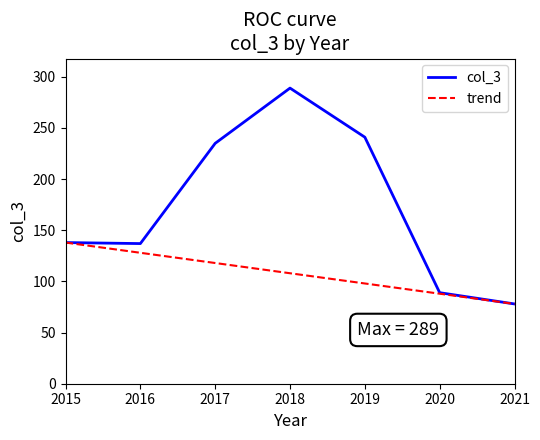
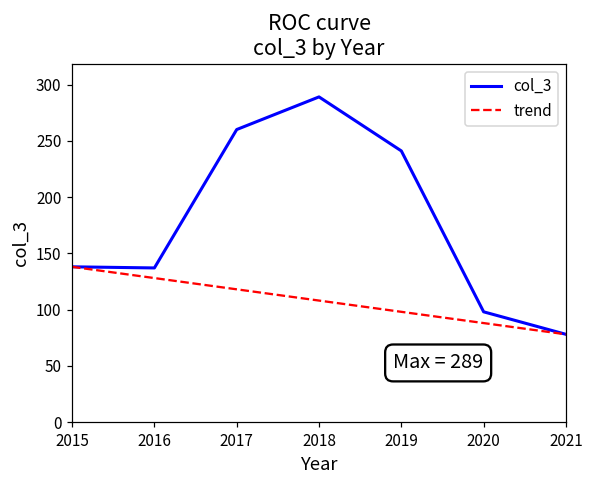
col_3, 2017: 235 -> 260
col_3, 2020: 89 -> 98
